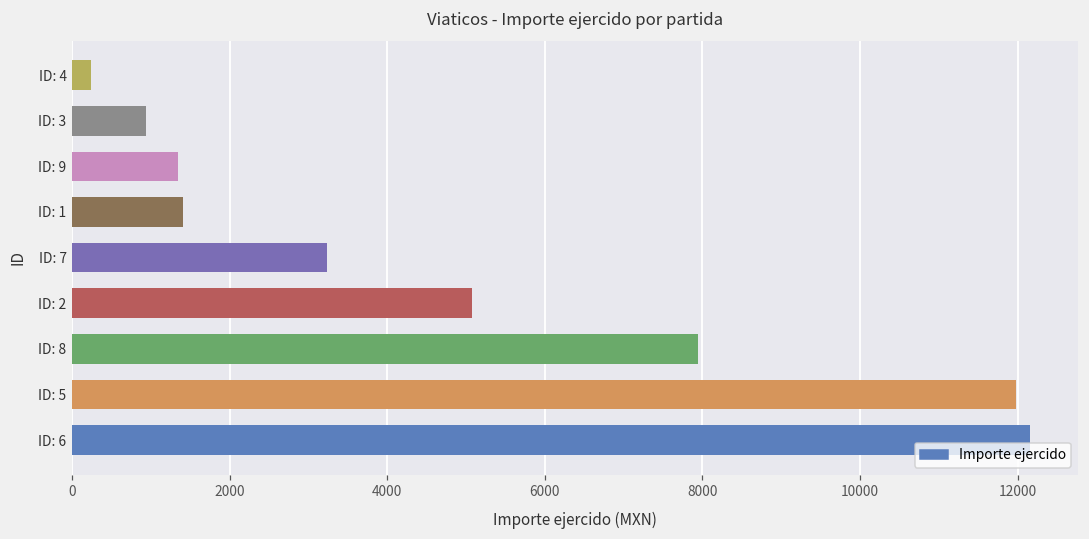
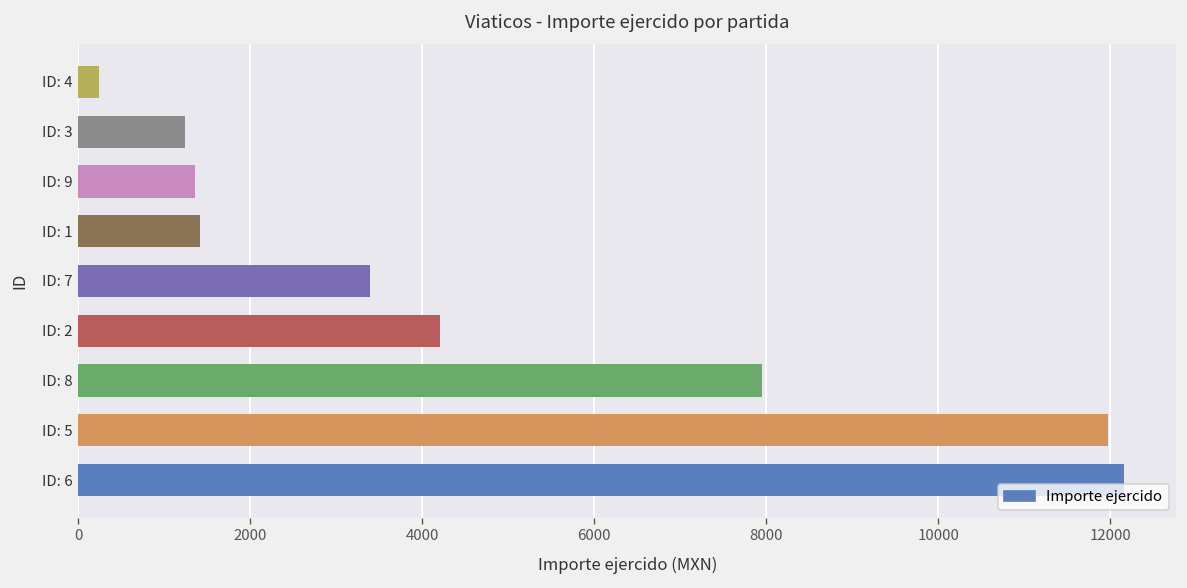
ID: 3: 900 -> 1200
ID: 7: 3200 -> 3400
ID: 2: 5100 -> 4200
